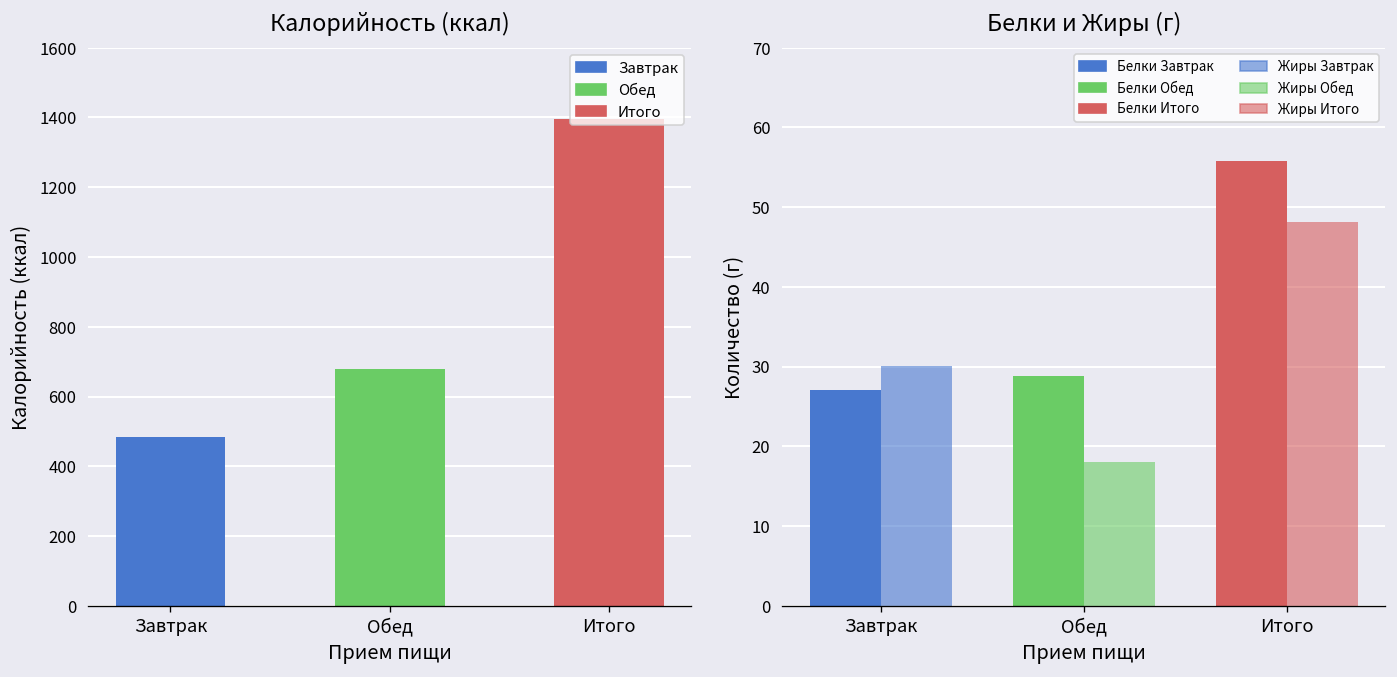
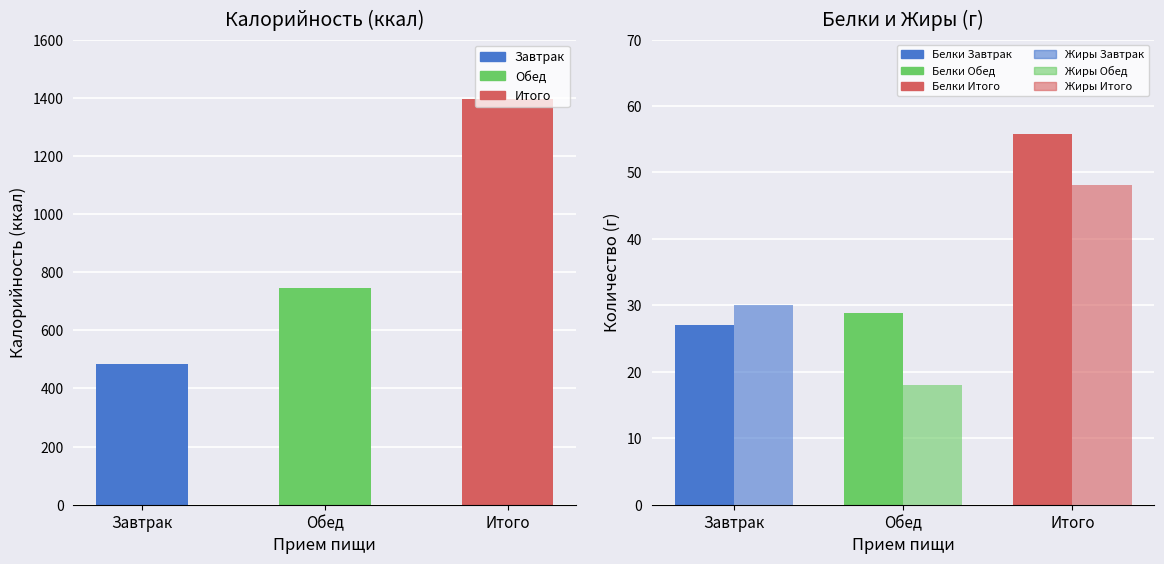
Калорийность (ккал), Обед: 680 -> 750
